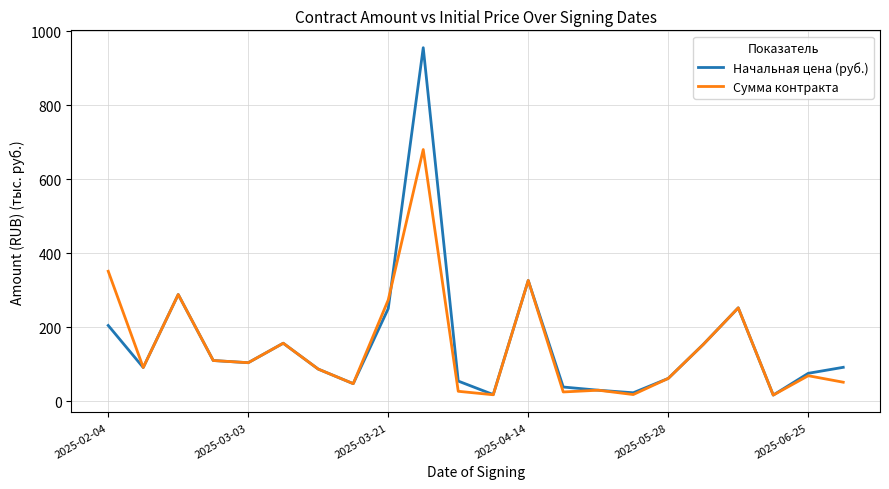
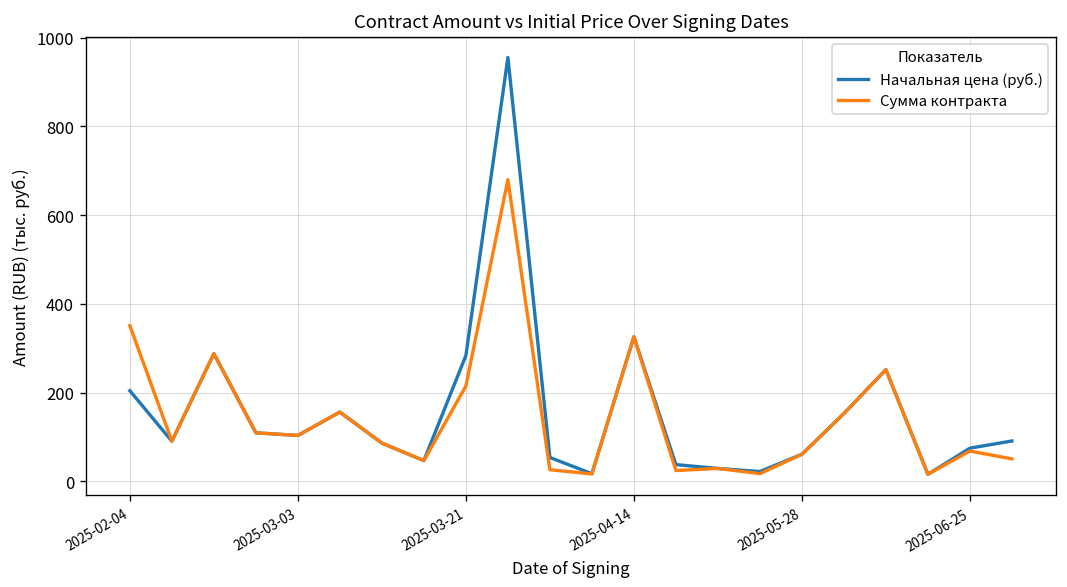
Начальная цена (руб.), 2025-03-21: 250 -> 280
Сумма контракта, 2025-03-21: 270 -> 220
